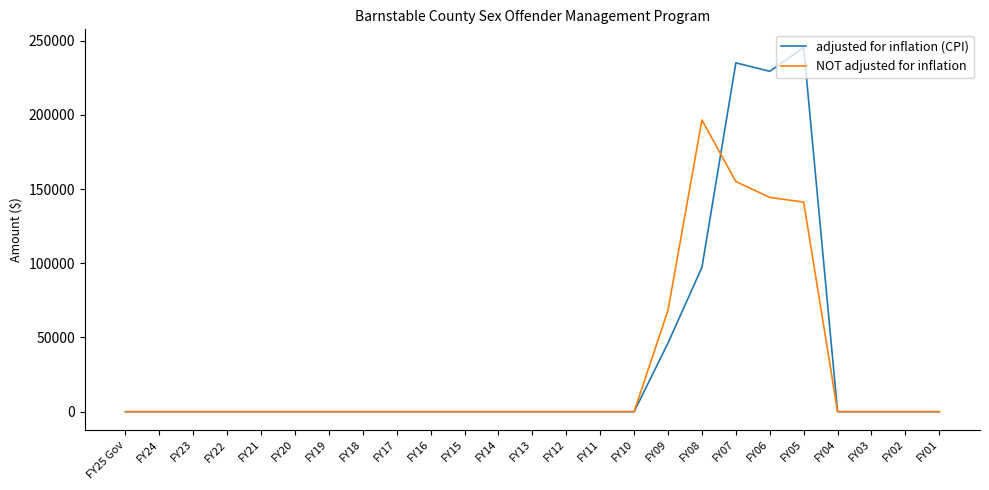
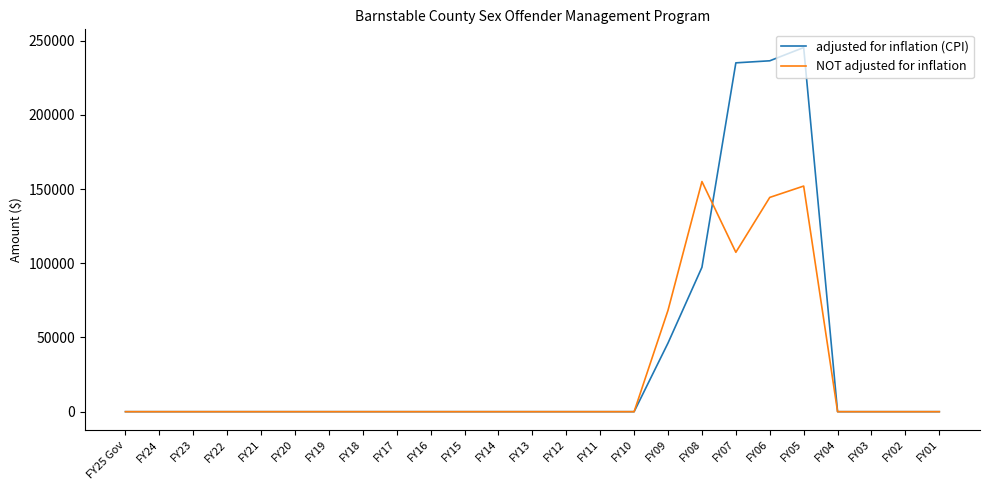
NOT adjusted for inflation, FY08: 197000 -> 155000
NOT adjusted for inflation, FY07: 155000 -> 107000
adjusted for inflation (CPI), FY06: 229000 -> 236000
NOT adjusted for inflation, FY05: 141000 -> 152000
